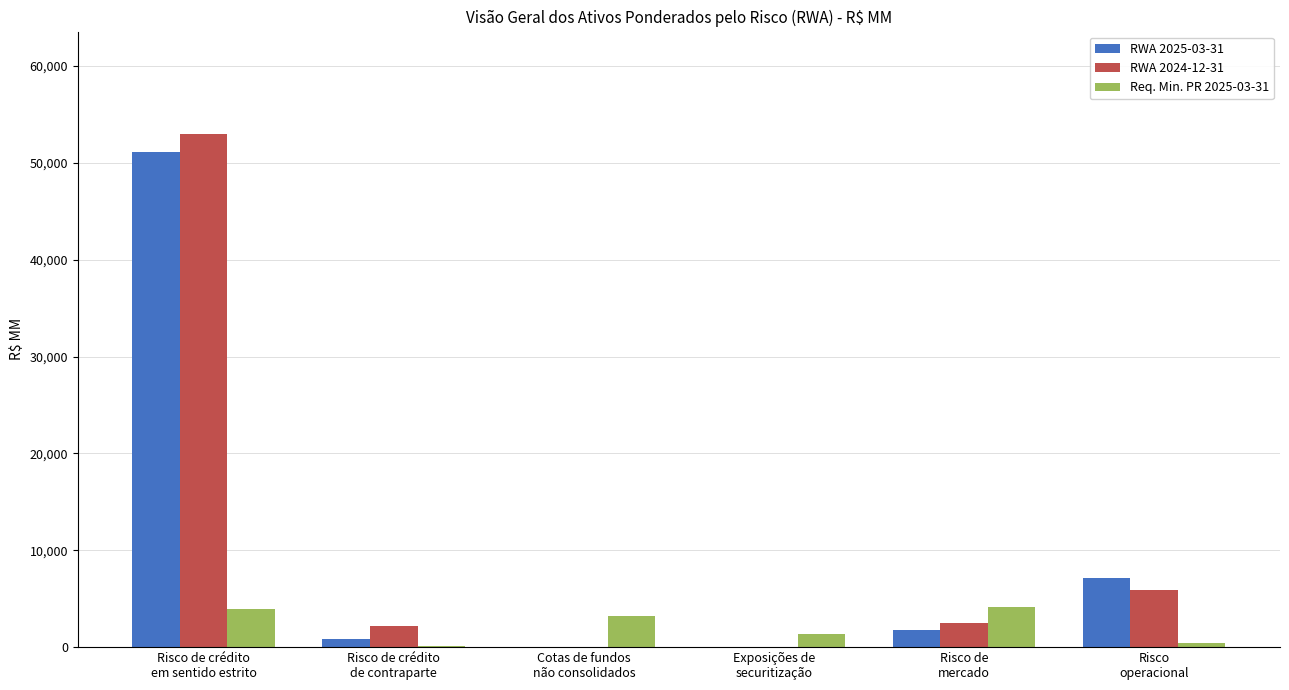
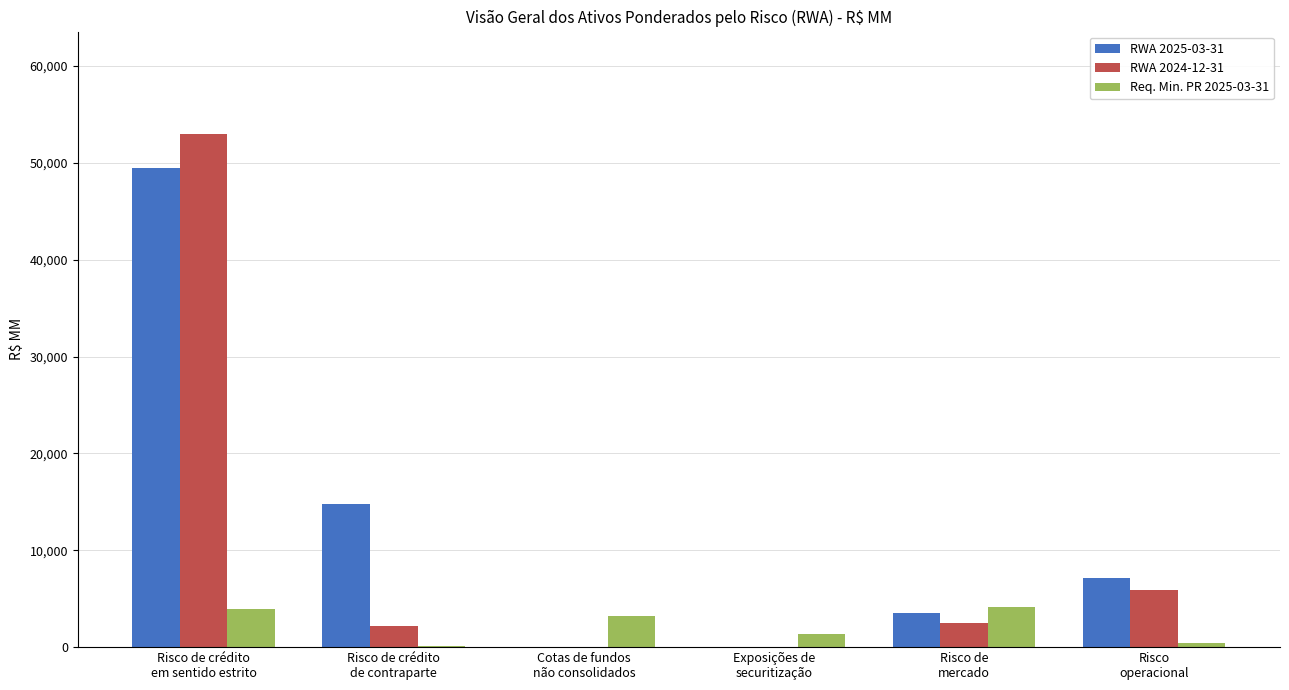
RWA 2025-03-31, Risco de crédito em sentido estrito: 51,000 -> 50,000
RWA 2025-03-31, Risco de crédito de contraparte: 1,000 -> 15,000
RWA 2025-03-31, Risco de mercado: 2,000 -> 3,000
